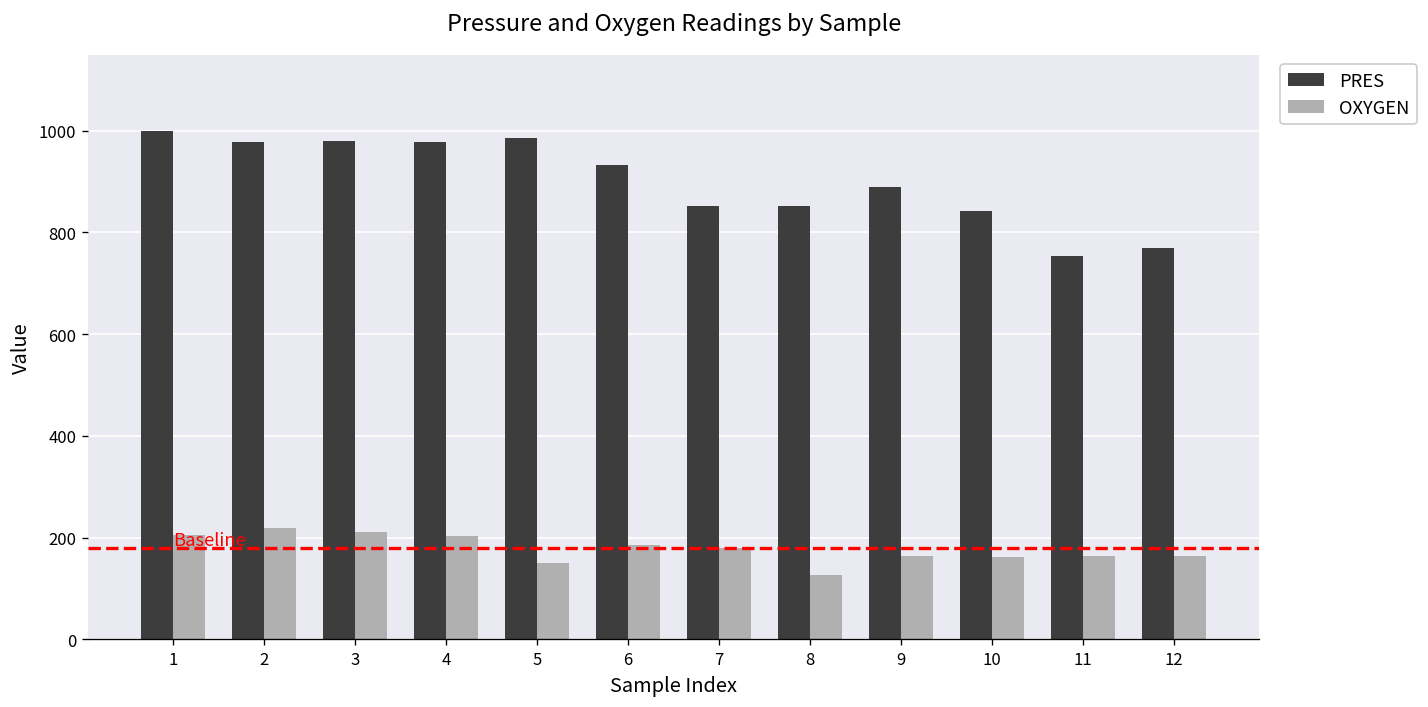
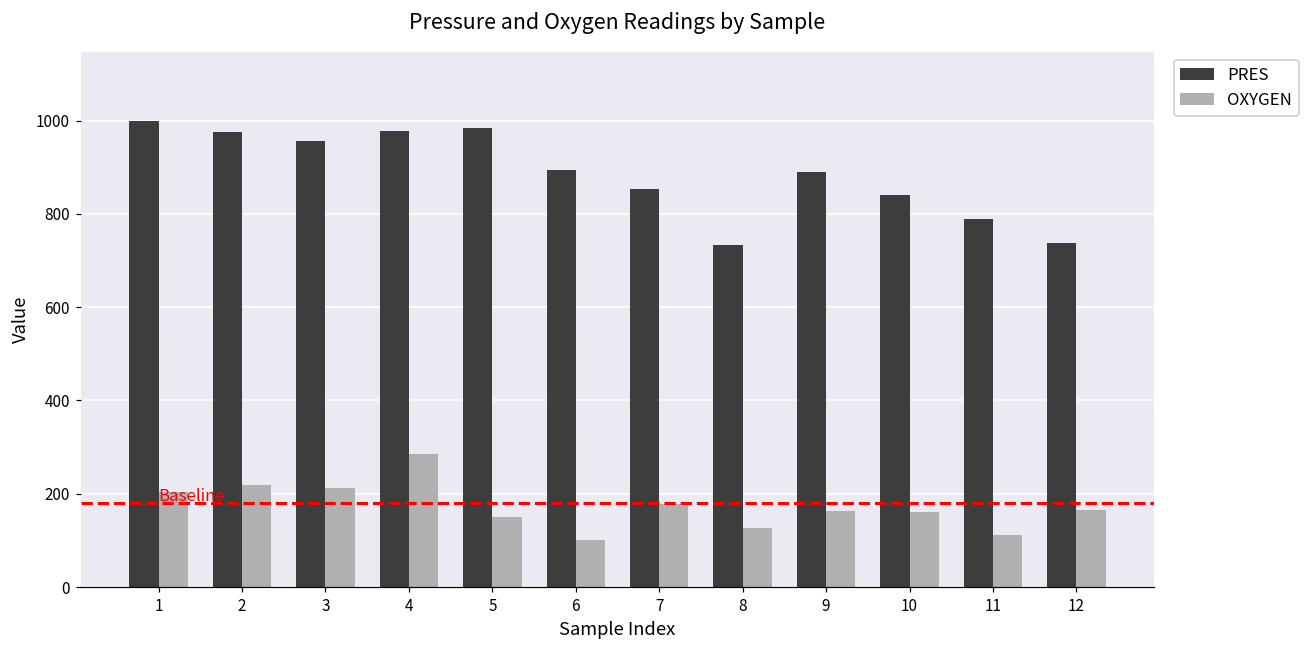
PRES, 3: 980 -> 960
OXYGEN, 4: 200 -> 290
PRES, 6: 930 -> 890
OXYGEN, 6: 190 -> 100
PRES, 8: 850 -> 730
PRES, 11: 750 -> 790
OXYGEN, 11: 160 -> 110
PRES, 12: 770 -> 740
